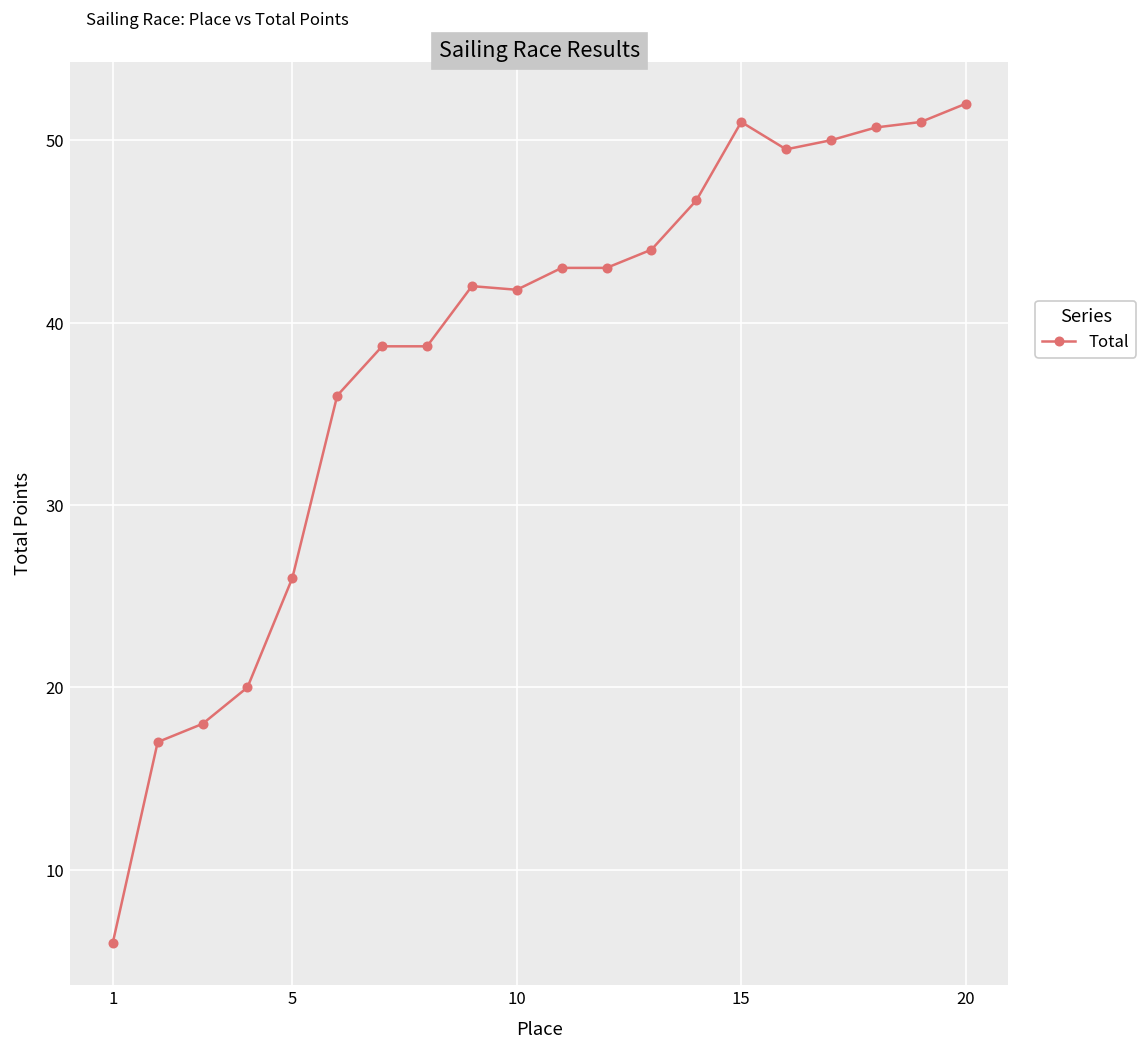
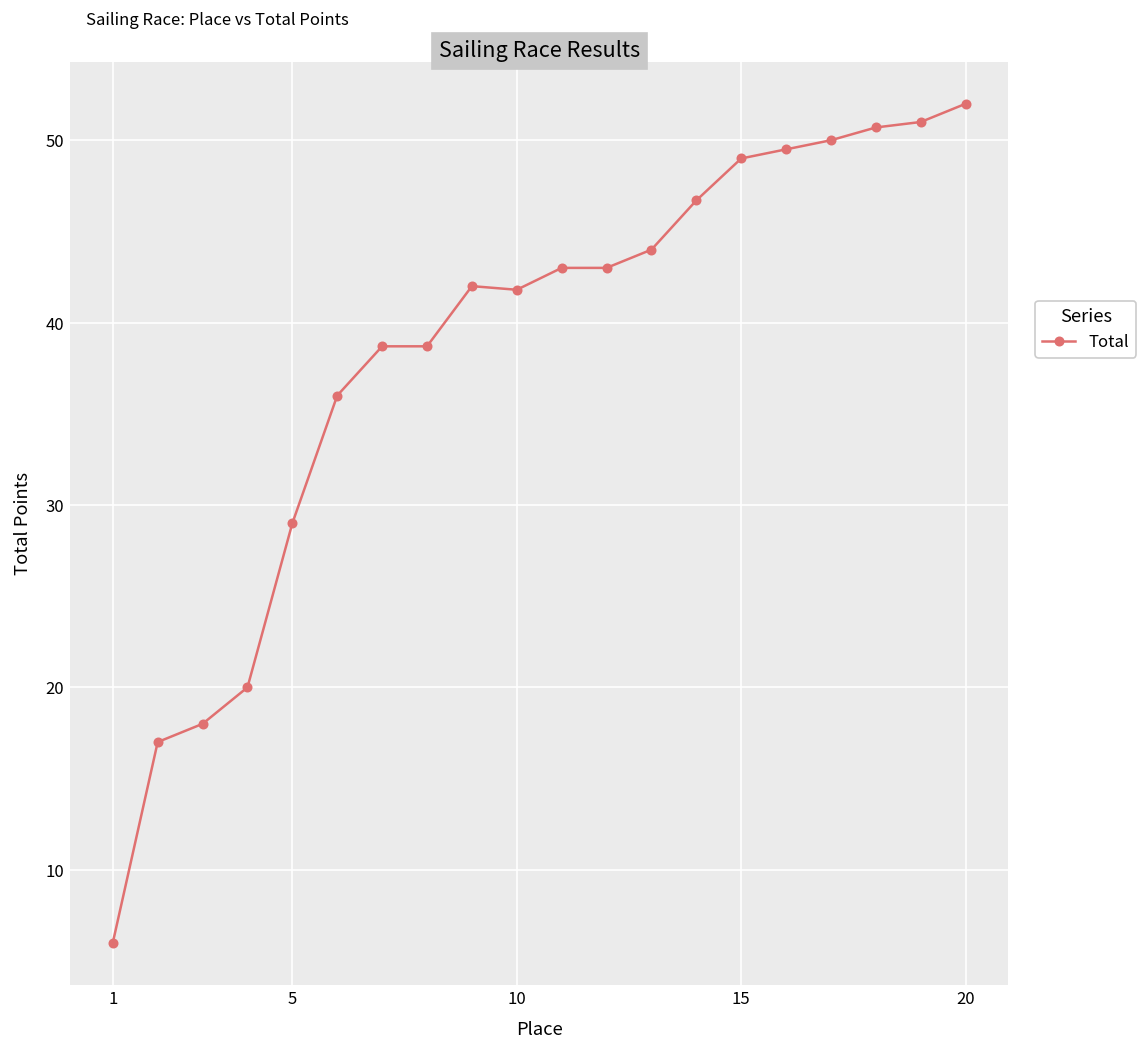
5: 26 -> 29
15: 51 -> 49
